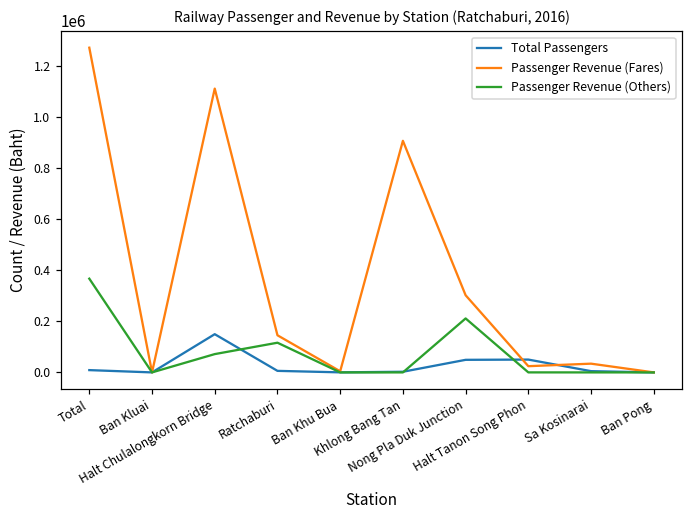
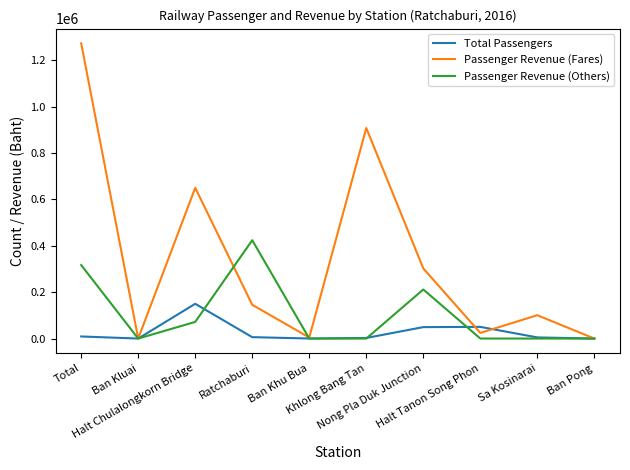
Passenger Revenue (Others), Total: 370000 -> 320000
Passenger Revenue (Fares), Halt Chulalongkorn Bridge: 1110000 -> 650000
Passenger Revenue (Others), Ratchaburi: 120000 -> 420000
Passenger Revenue (Fares), Sa Kosinarai: 30000 -> 100000
